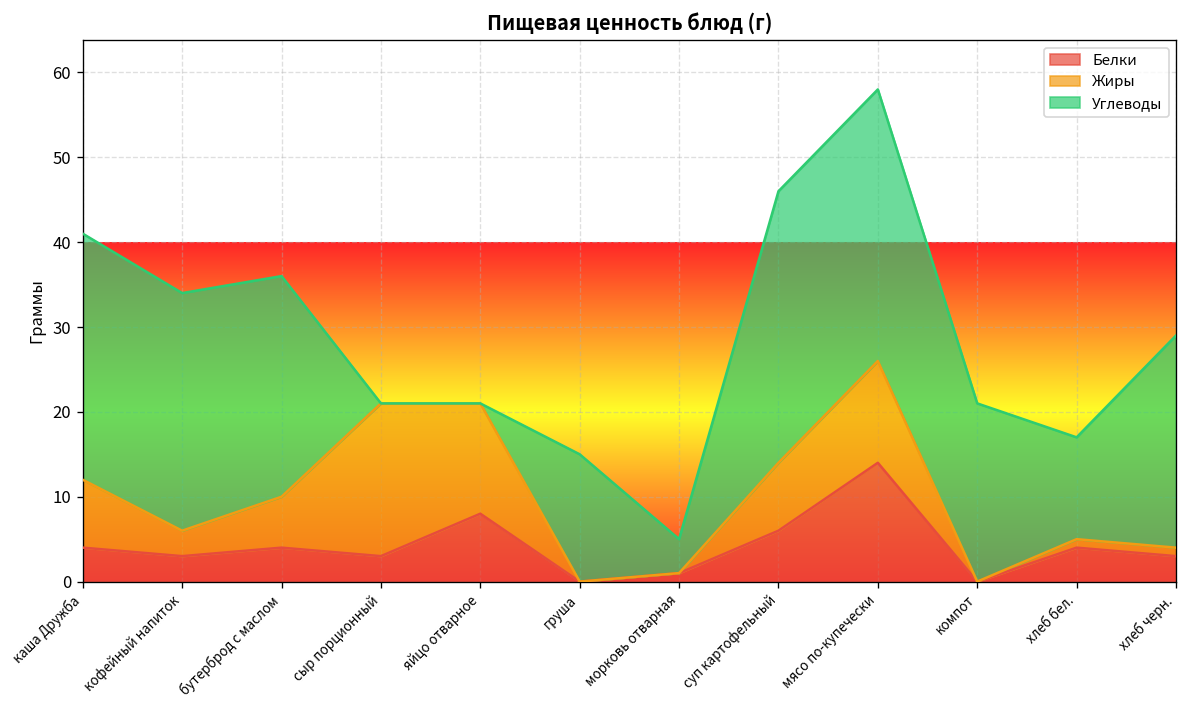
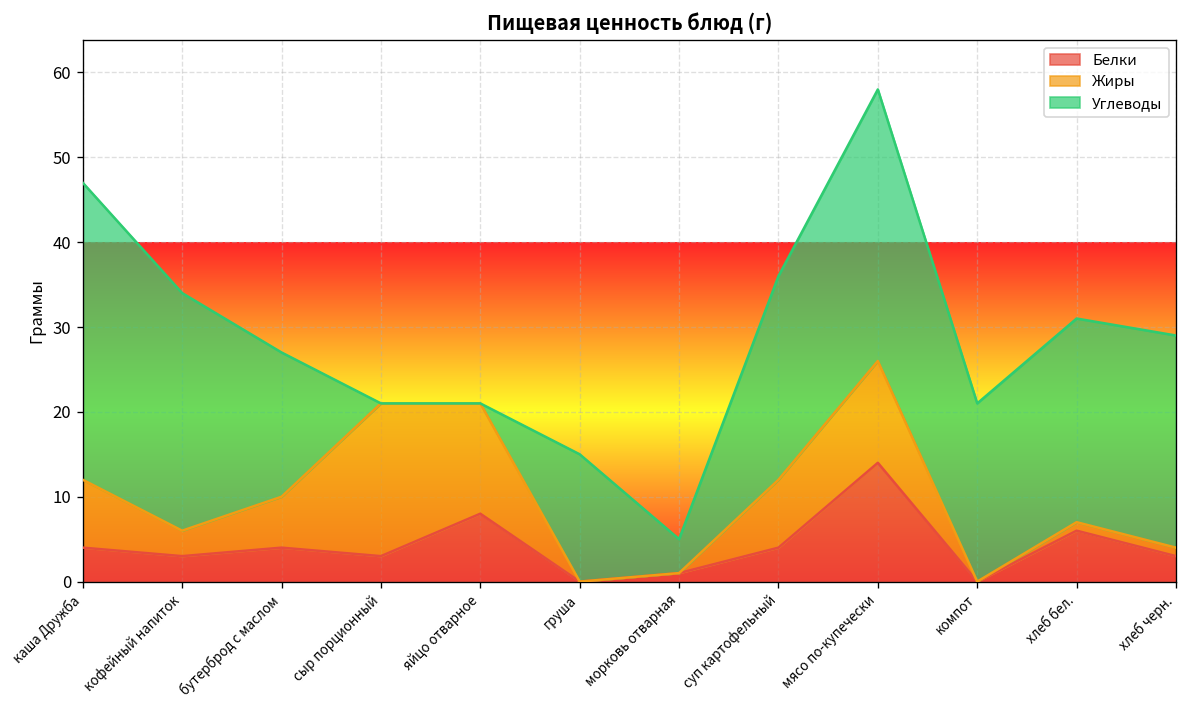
Углеводы, каша Дружба: 29 -> 35
Углеводы, бутерброд с маслом: 26 -> 17
Белки, суп картофельный: 6 -> 4
Углеводы, суп картофельный: 32 -> 24
Белки, хлеб бел.: 4 -> 6
Углеводы, хлеб бел.: 12 -> 24
